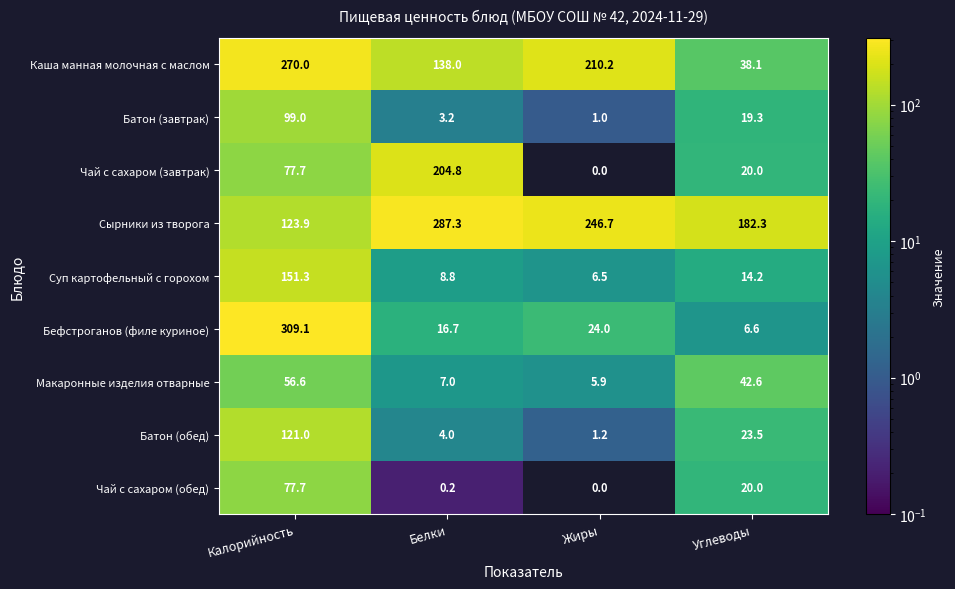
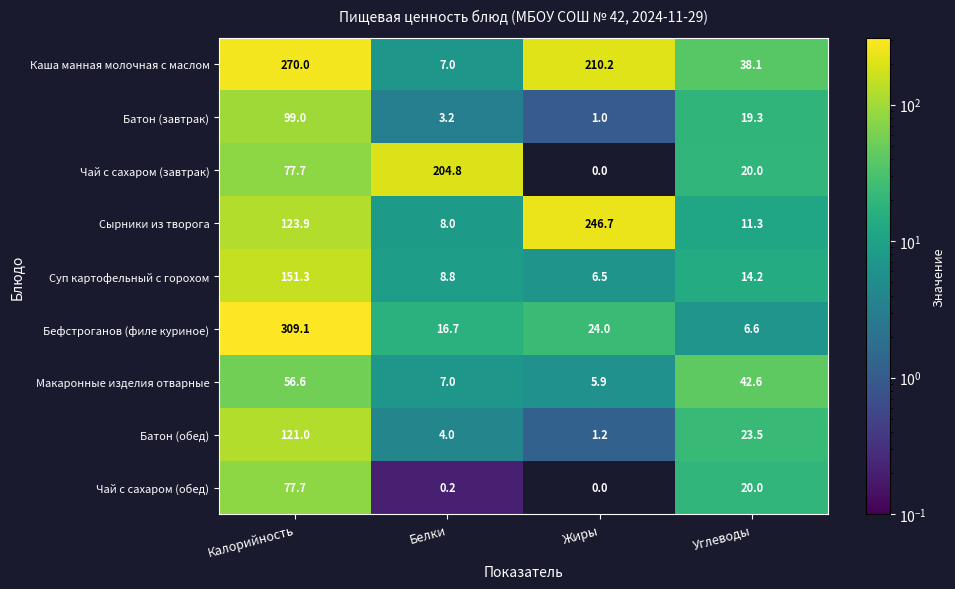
Каша манная молочная с маслом, Белки: 138.0 -> 7.0
Сырники из творога, Белки: 287.3 -> 8.0
Сырники из творога, Углеводы: 182.3 -> 11.3
